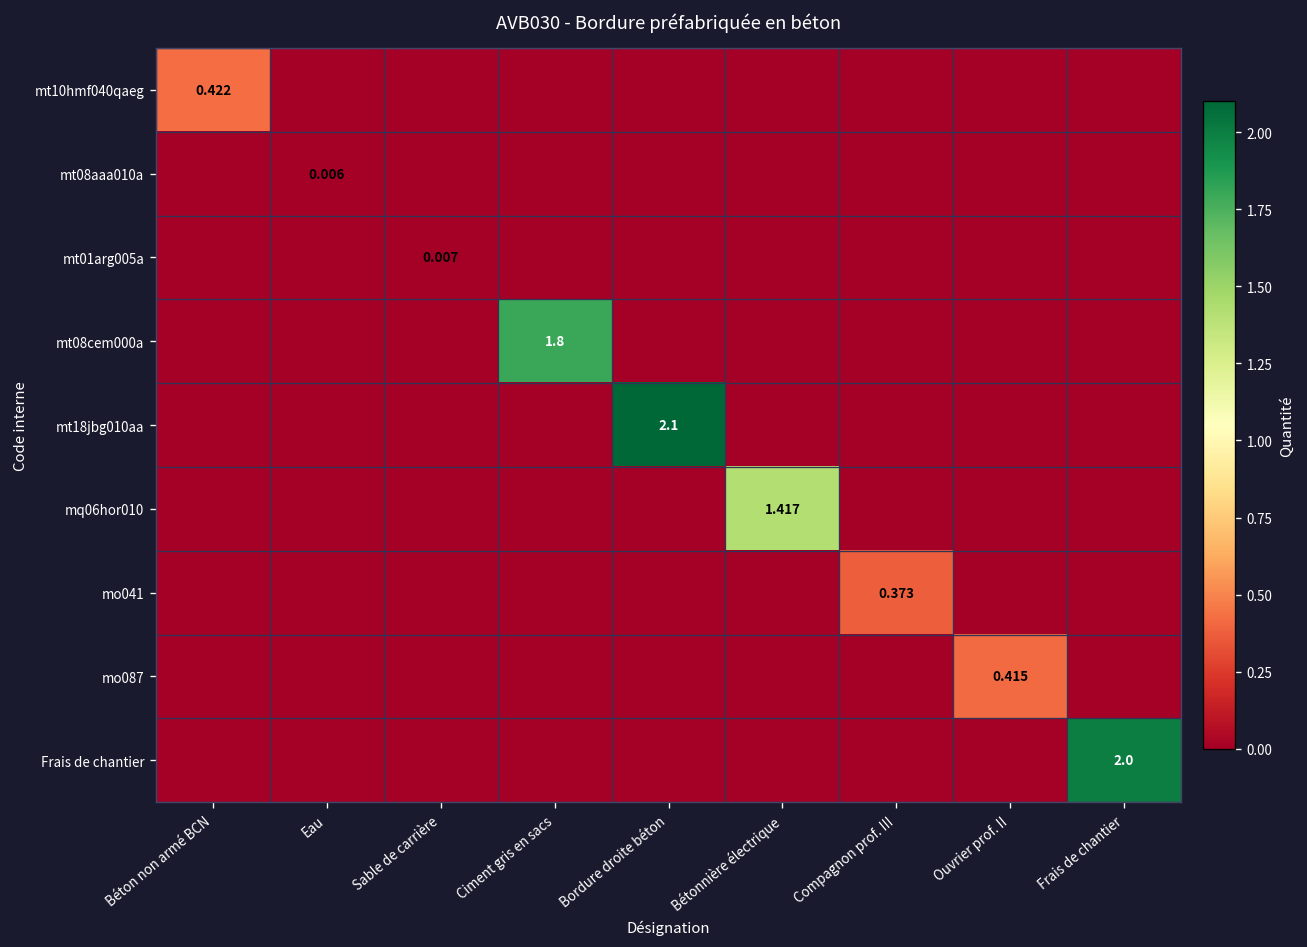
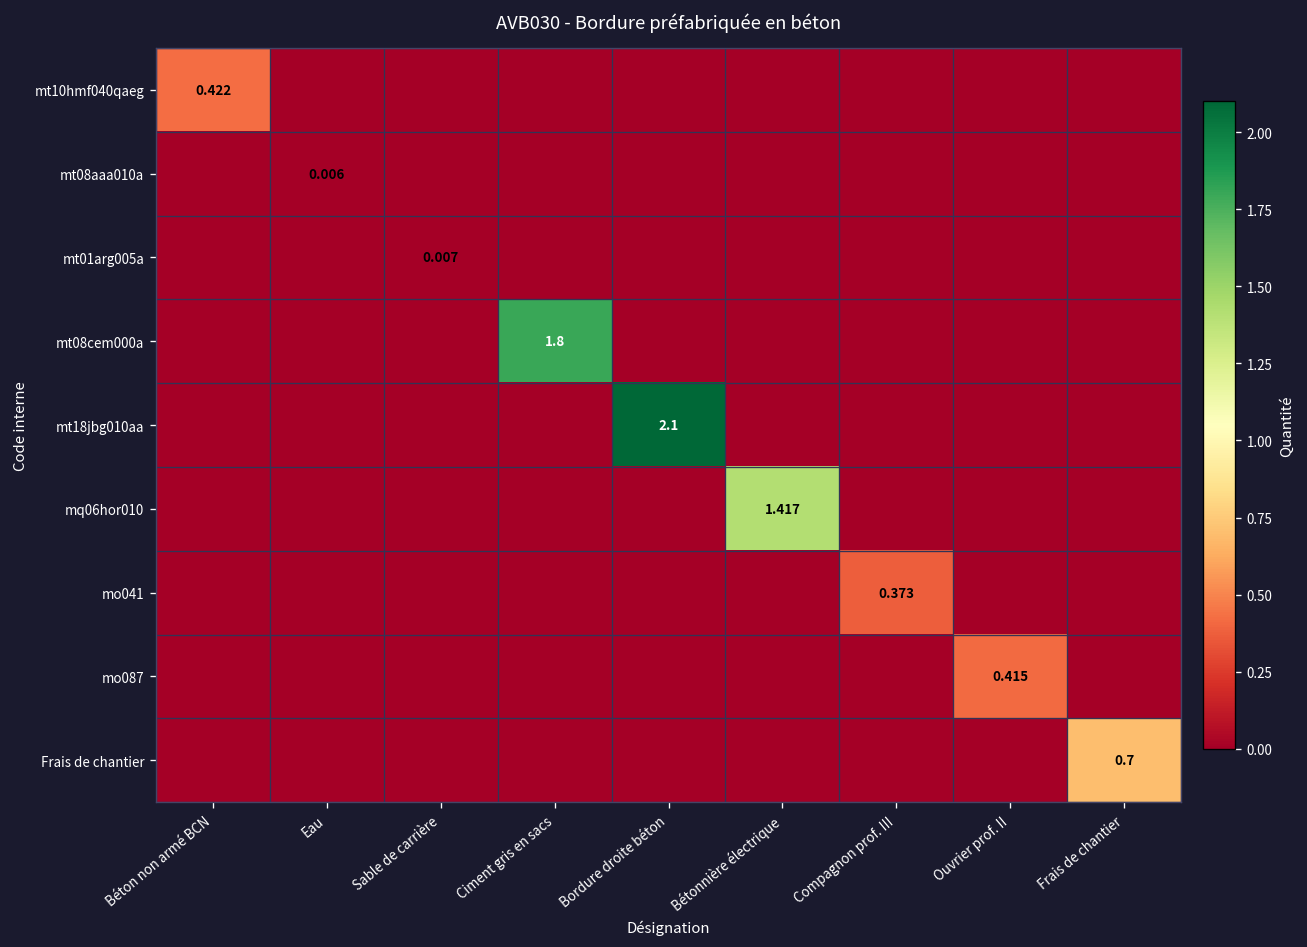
Frais de chantier, Frais de chantier: 2.0 -> 0.7
